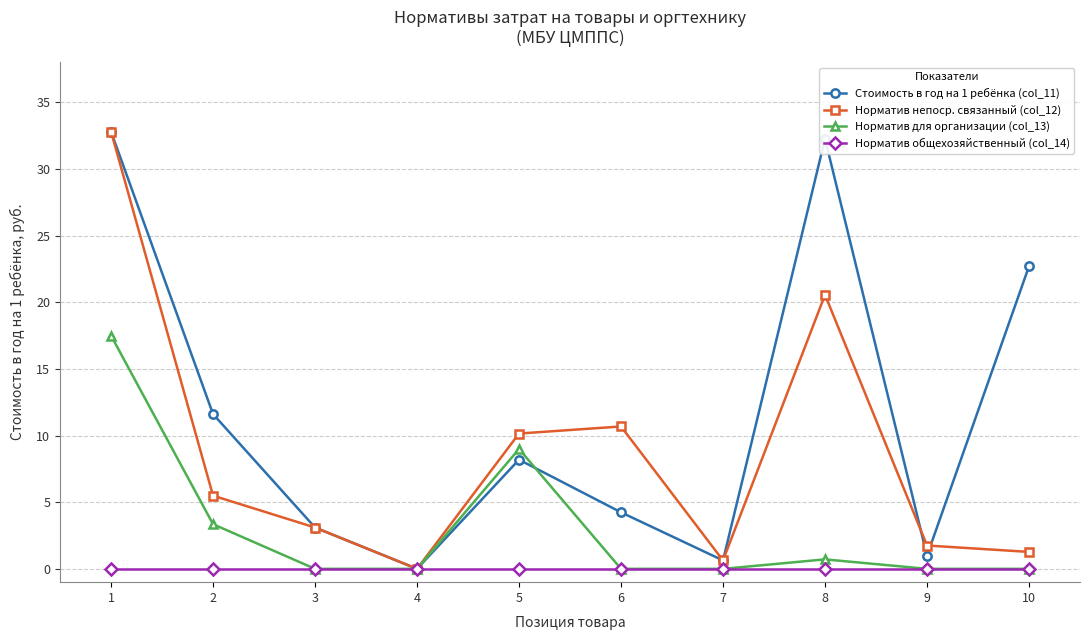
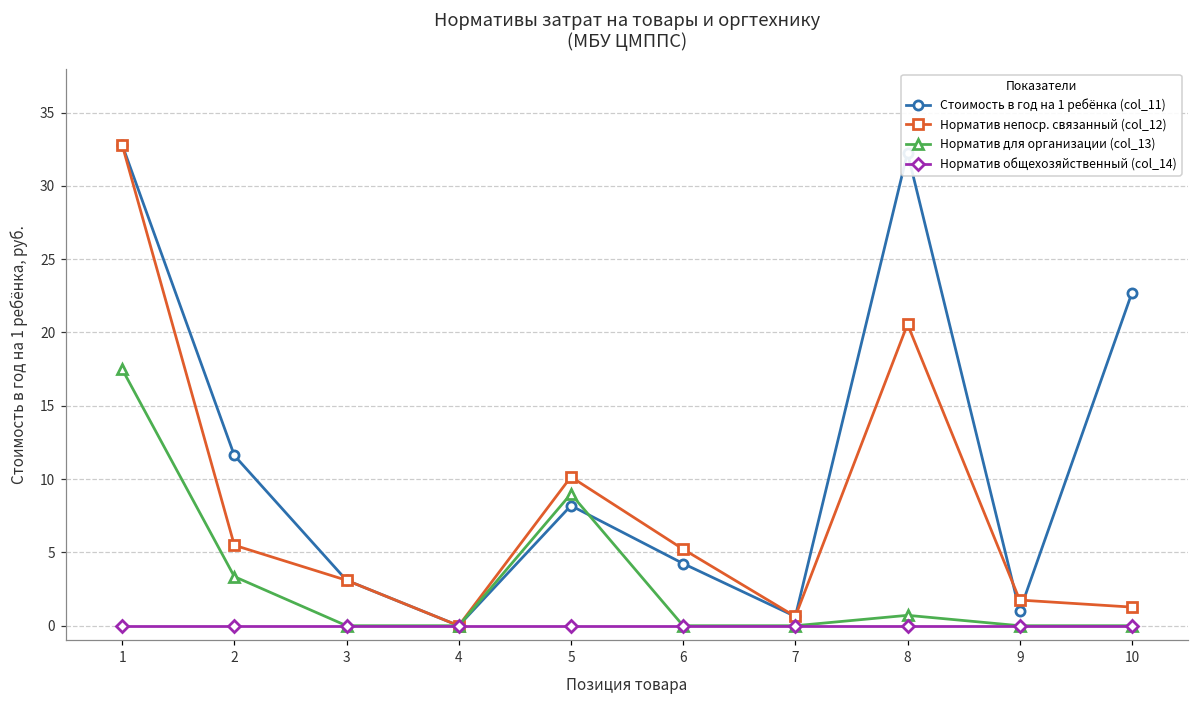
Норматив непоср. связанный (col_12), 6: 10.7 -> 5.2
